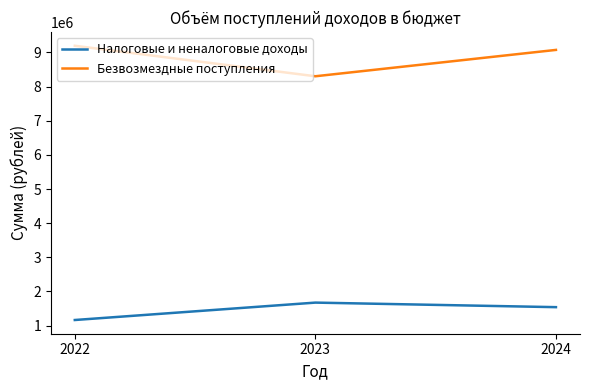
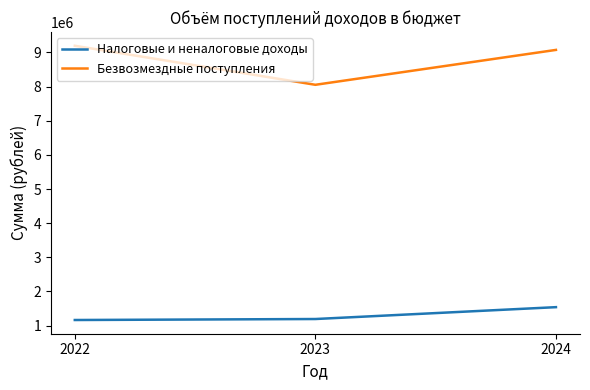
Налоговые и неналоговые доходы, 2023: 1700000 -> 1200000
Безвозмездные поступления, 2023: 8300000 -> 8100000
